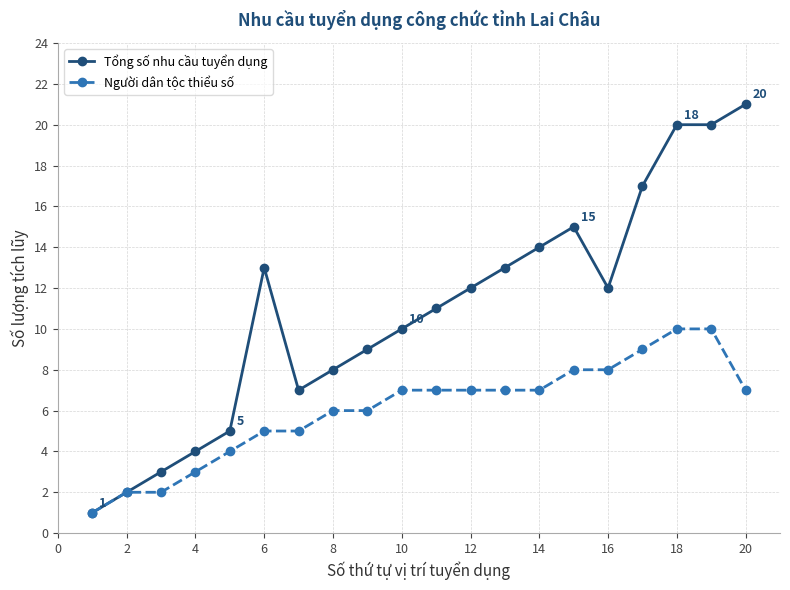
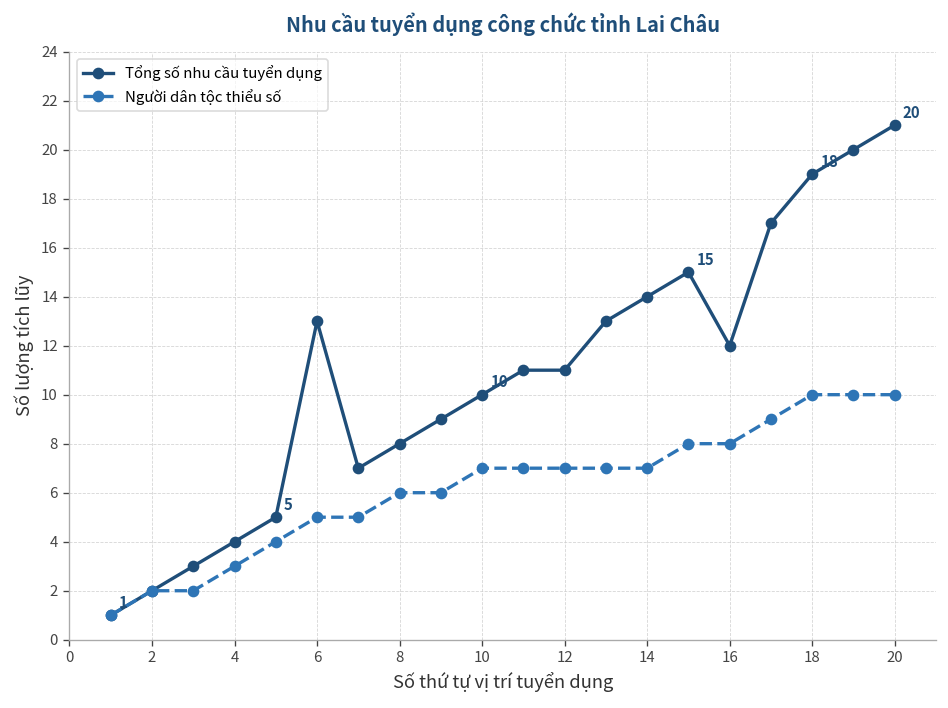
Tổng số nhu cầu tuyển dụng, 12: 12 -> 11
Tổng số nhu cầu tuyển dụng, 18: 20 -> 19
Người dân tộc thiểu số, 20: 7 -> 10
